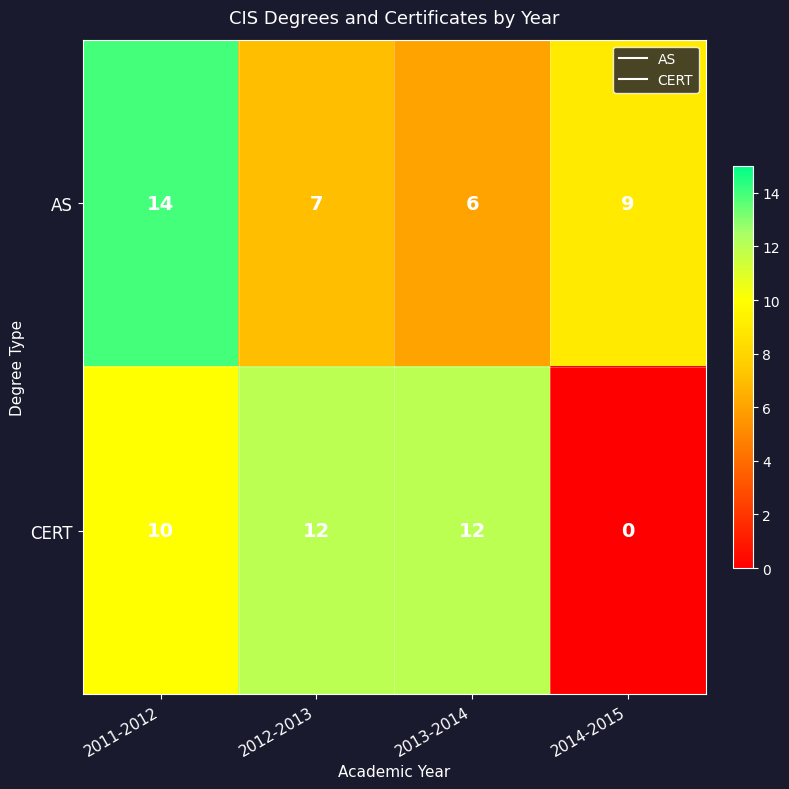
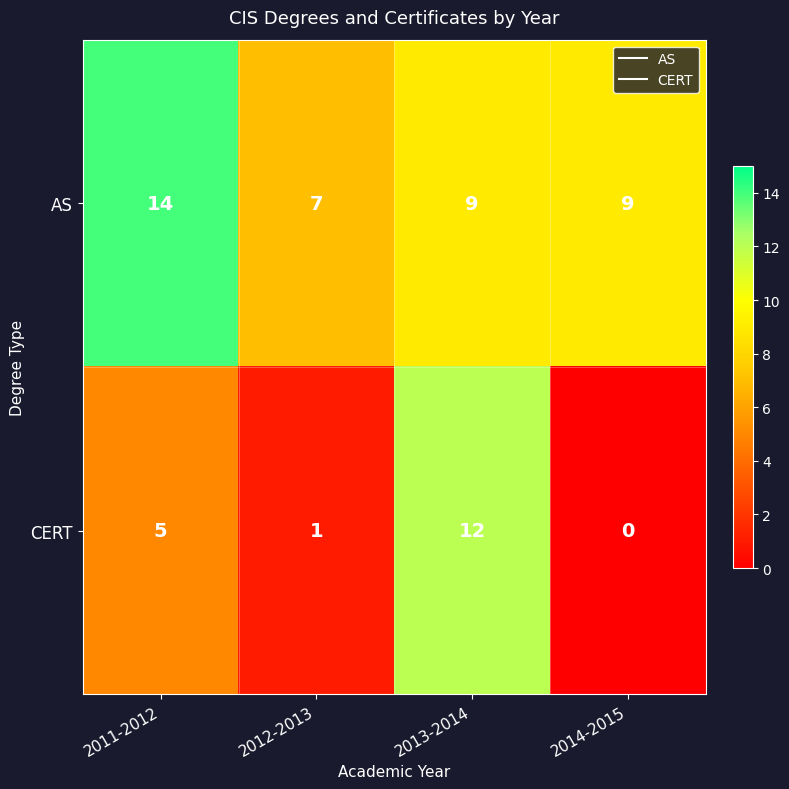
AS, 2013-2014: 6 -> 9
CERT, 2011-2012: 10 -> 5
CERT, 2012-2013: 12 -> 1
